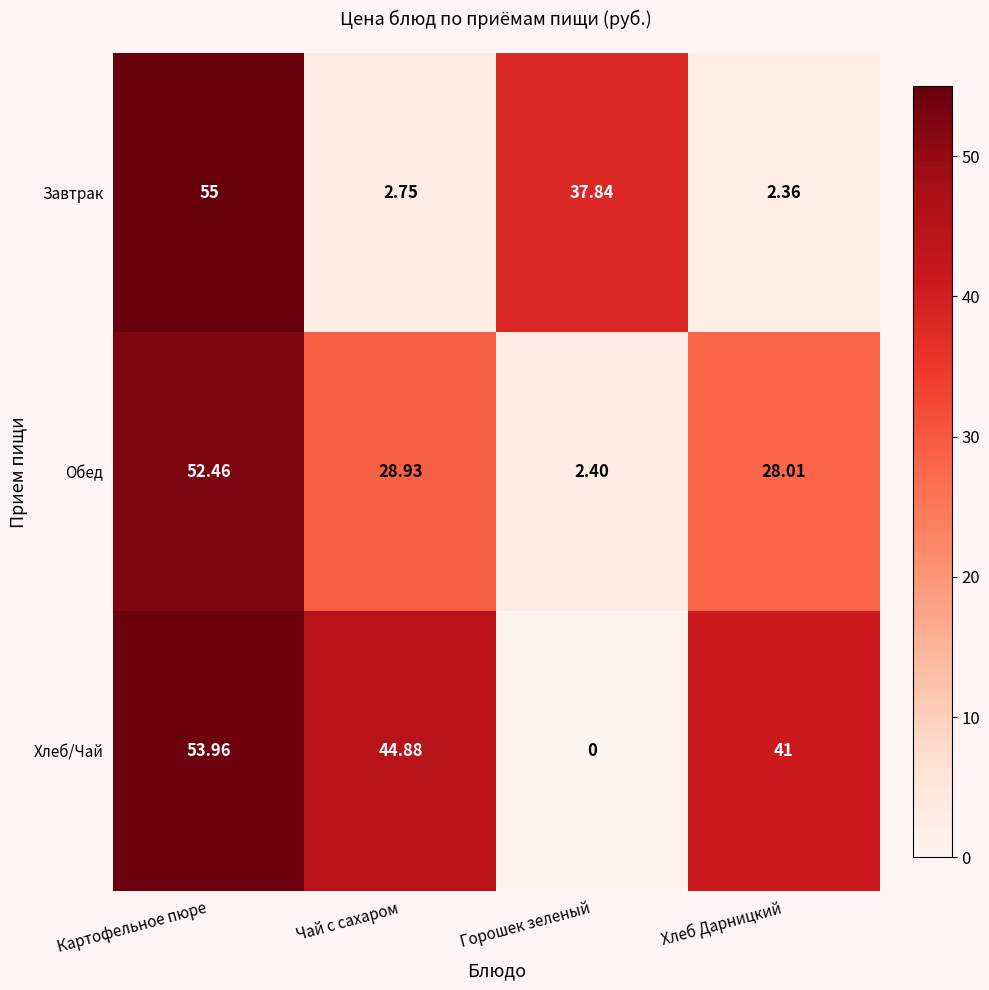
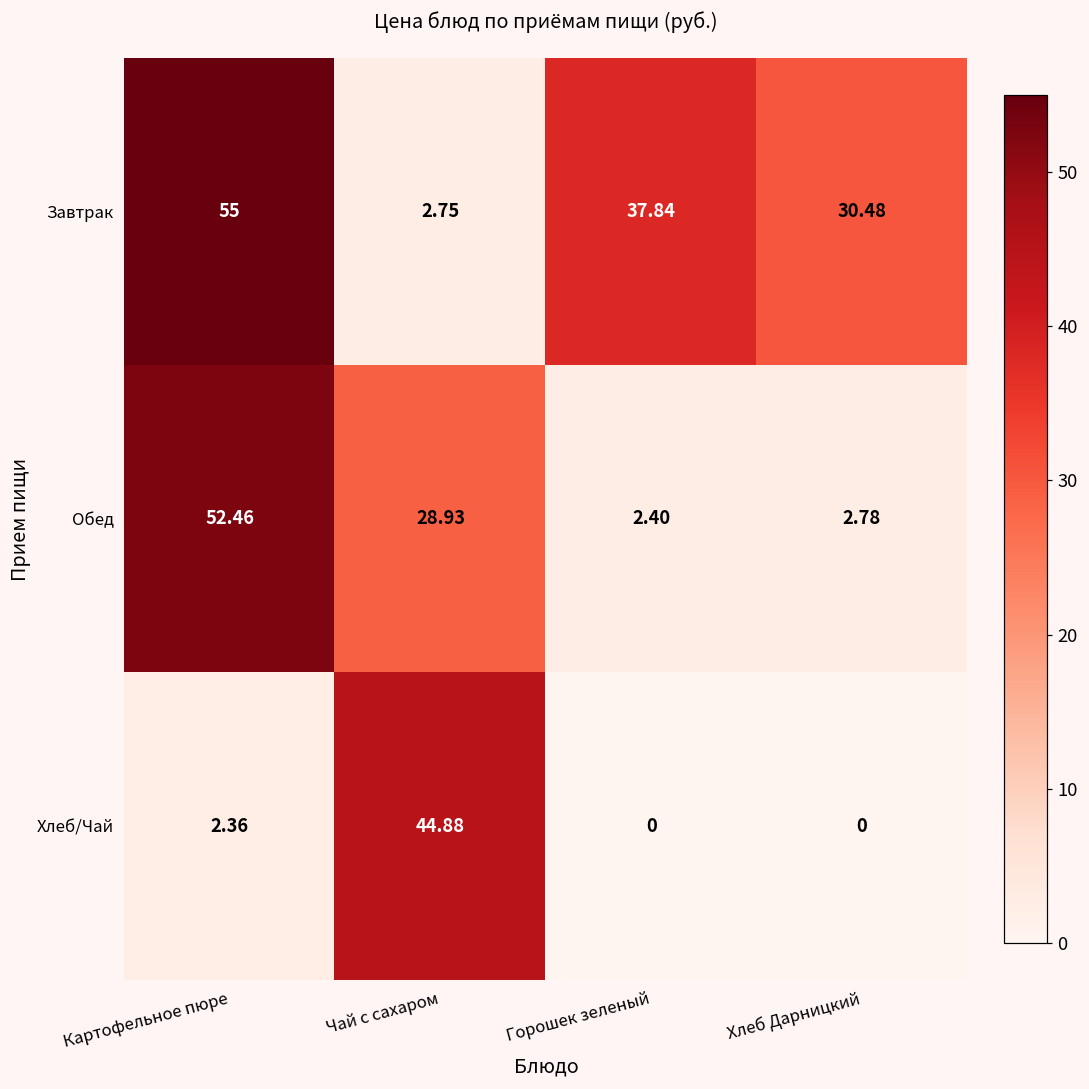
Завтрак, Хлеб Дарницкий: 2.36 -> 30.48
Обед, Хлеб Дарницкий: 28.01 -> 2.78
Хлеб/Чай, Картофельное пюре: 53.96 -> 2.36
Хлеб/Чай, Хлеб Дарницкий: 41 -> 0
